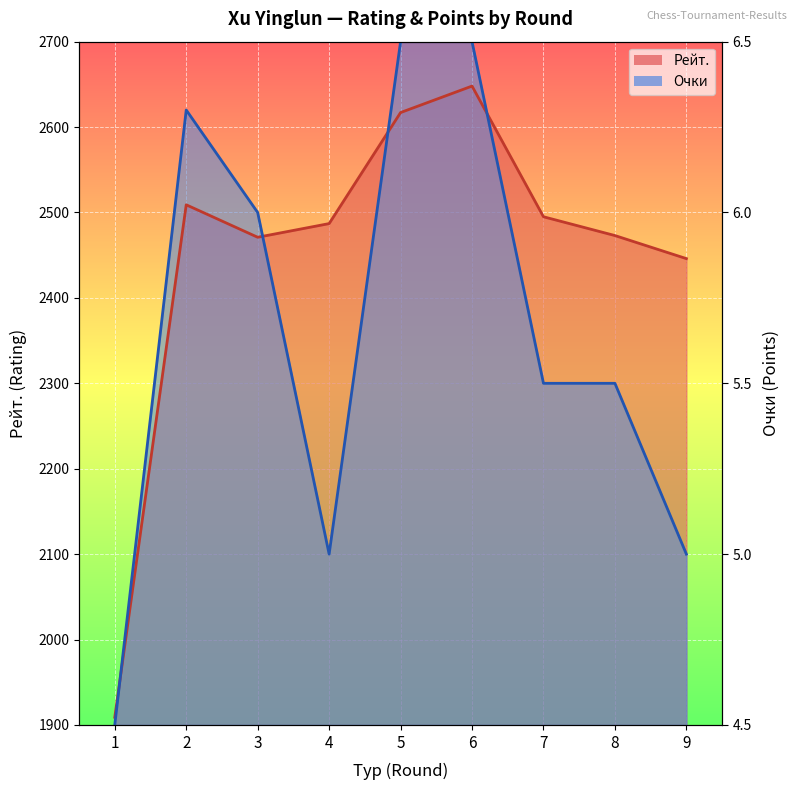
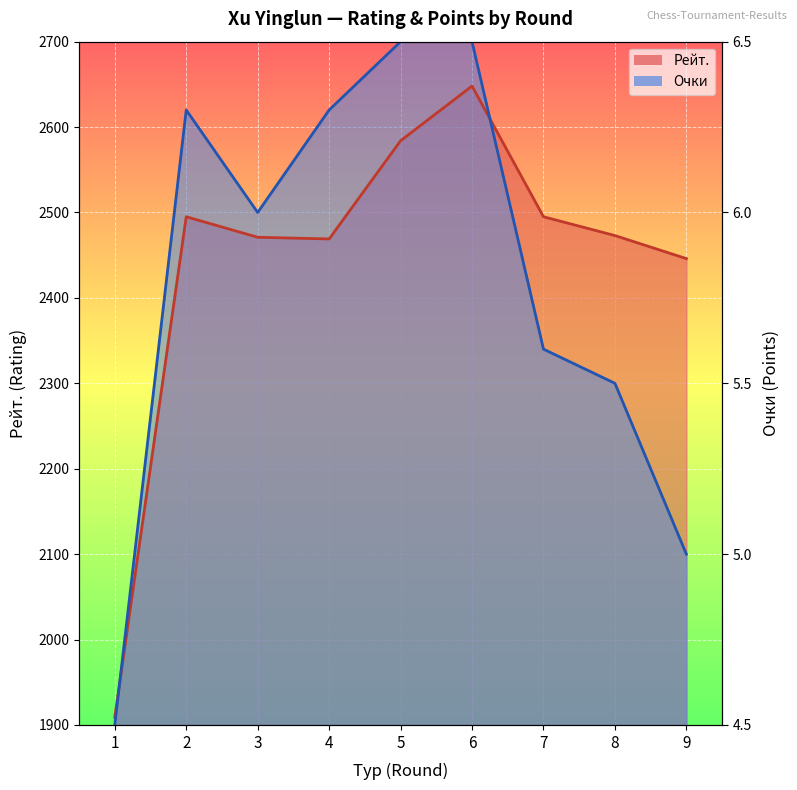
Рейт., 2: 2510 -> 2500
Рейт., 4: 2490 -> 2470
Очки, 4: 2100 -> 2620
Рейт., 5: 2620 -> 2580
Очки, 7: 2300 -> 2340
